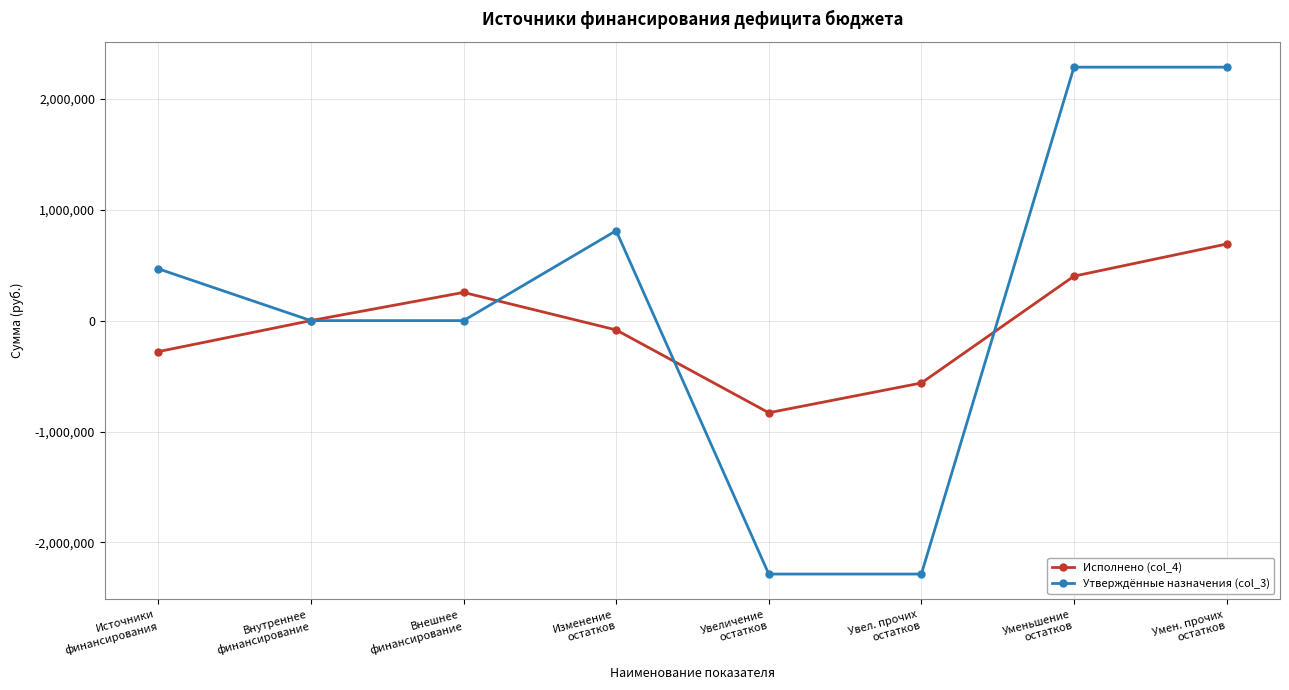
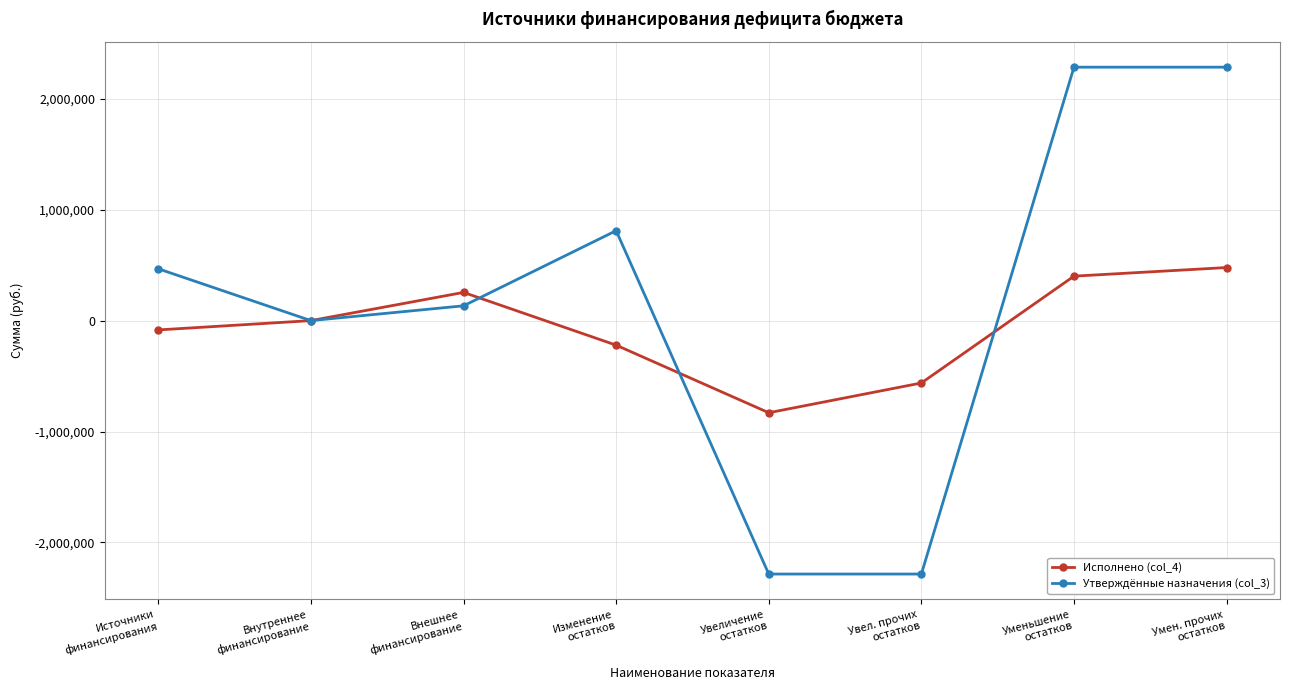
Исполнено (col_4), Источники финансирования: -280,000 -> -80,000
Утверждённые назначения (col_3), Внешнее финансирование: 0 -> 130,000
Исполнено (col_4), Изменение остатков: -80,000 -> -220,000
Исполнено (col_4), Умен. прочих остатков: 690,000 -> 480,000
